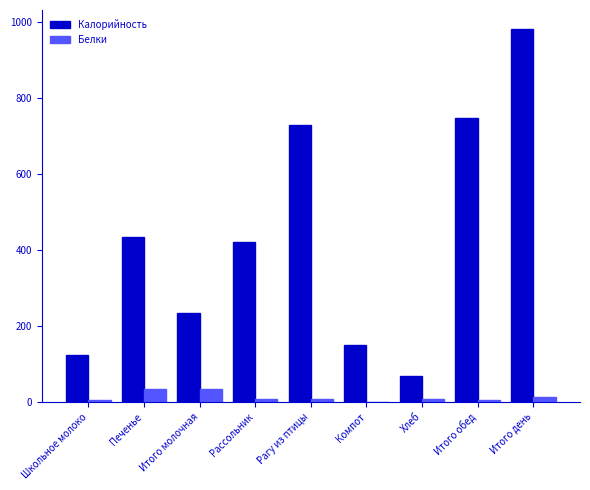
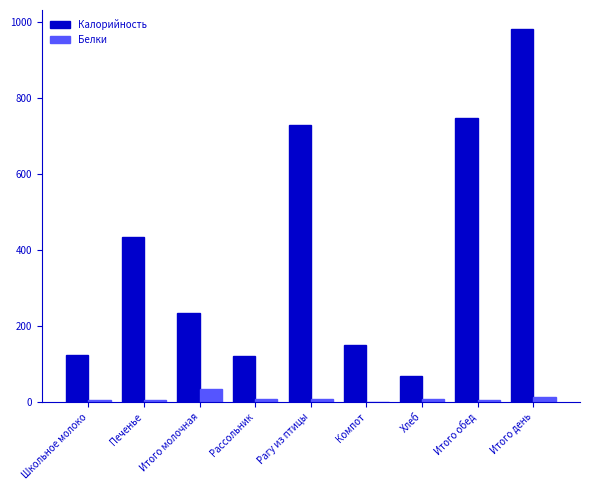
Белки, Печенье: 40 -> 10
Калорийность, Рассольник: 420 -> 120
